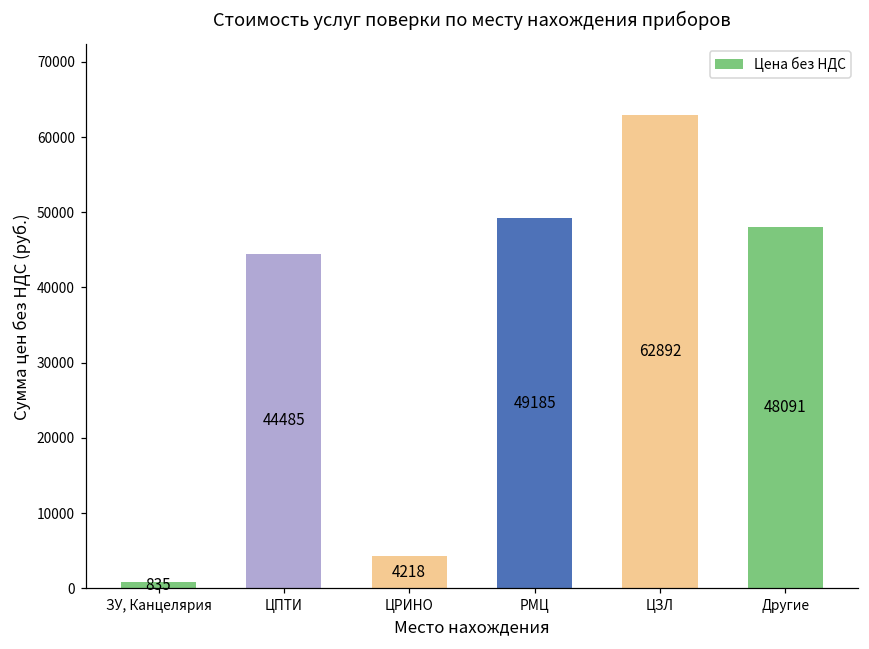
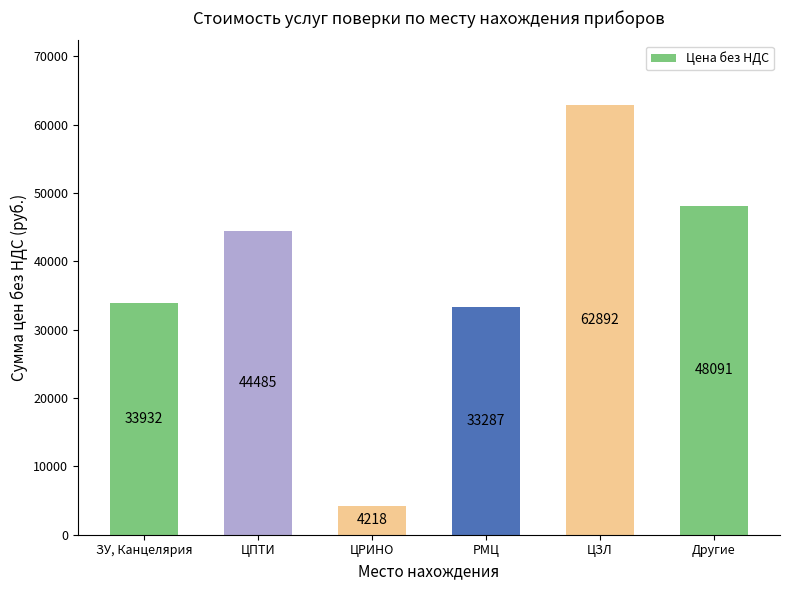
ЗУ, Канцелярия: 835 -> 33932
РМЦ: 49185 -> 33287
